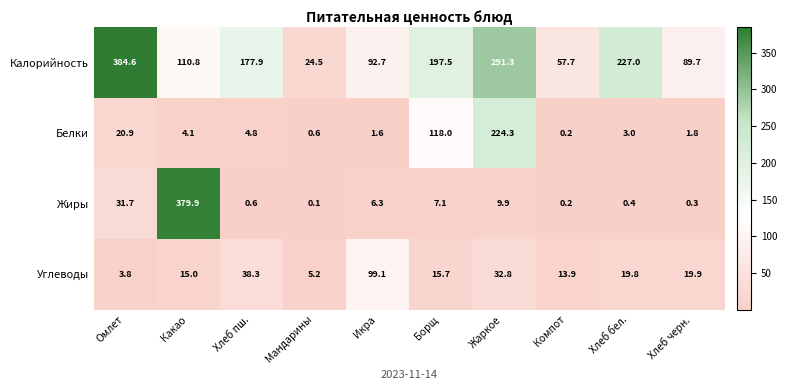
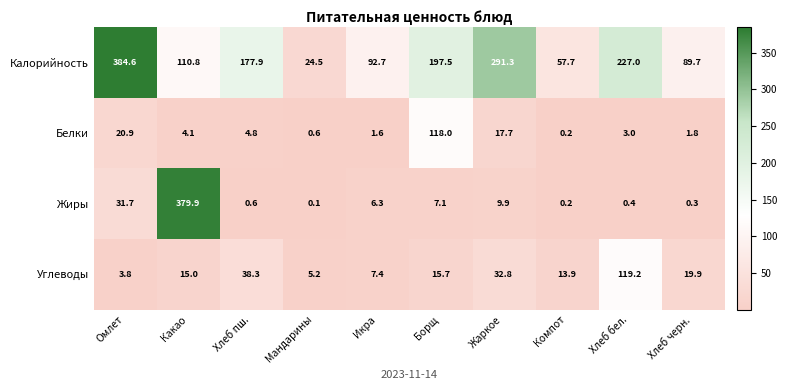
Белки, Жаркое: 224.3 -> 17.7
Углеводы, Икра: 99.1 -> 7.4
Углеводы, Хлеб бел.: 19.8 -> 119.2
